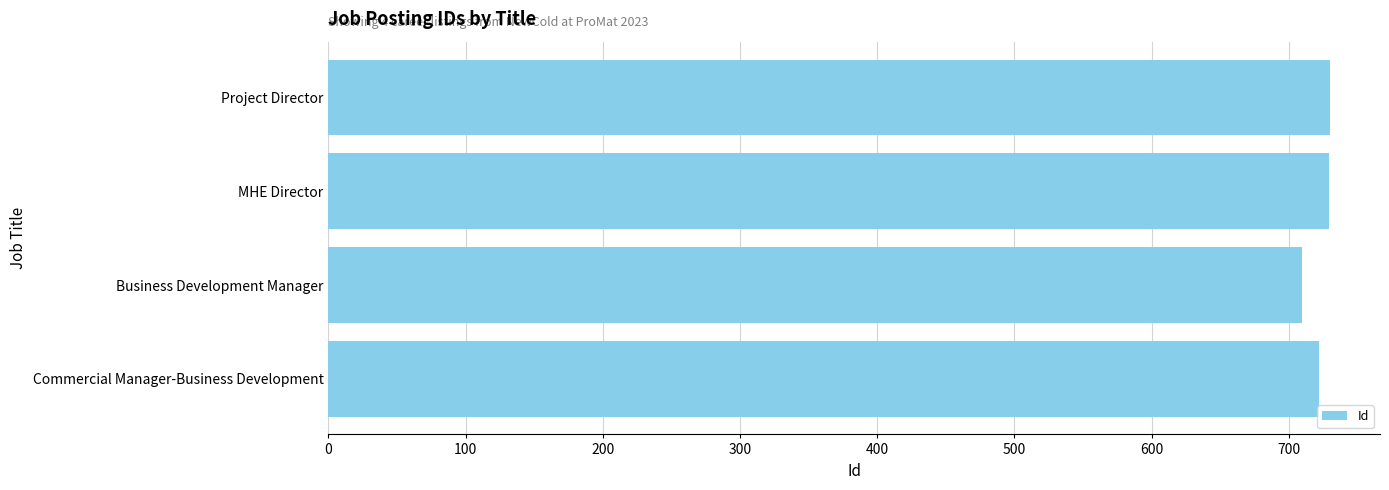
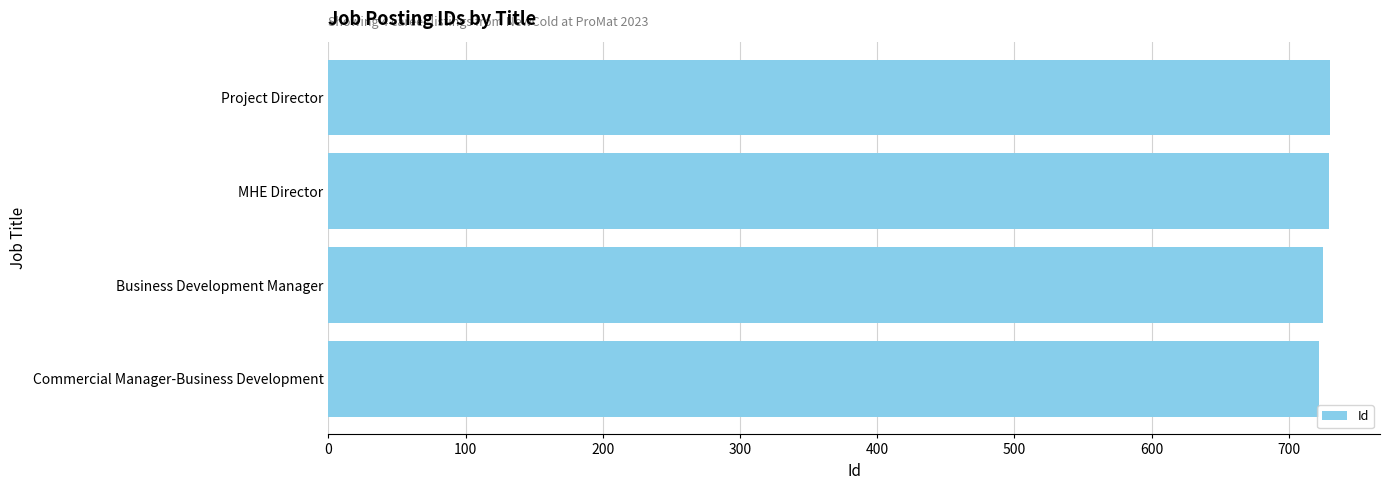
Business Development Manager: 710 -> 725
